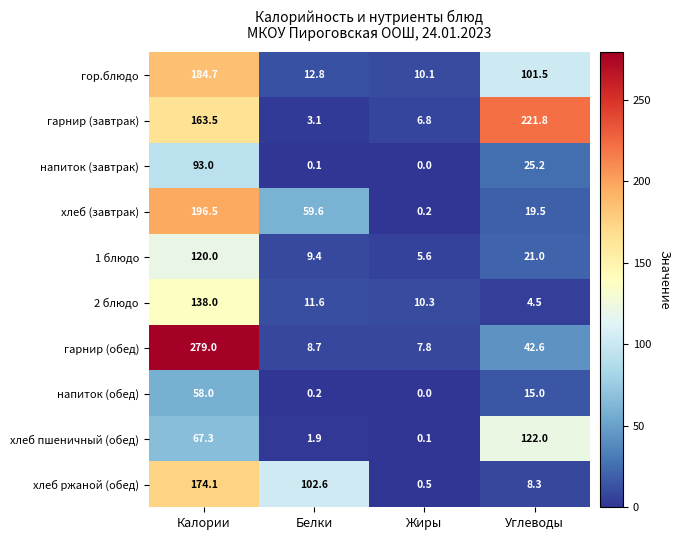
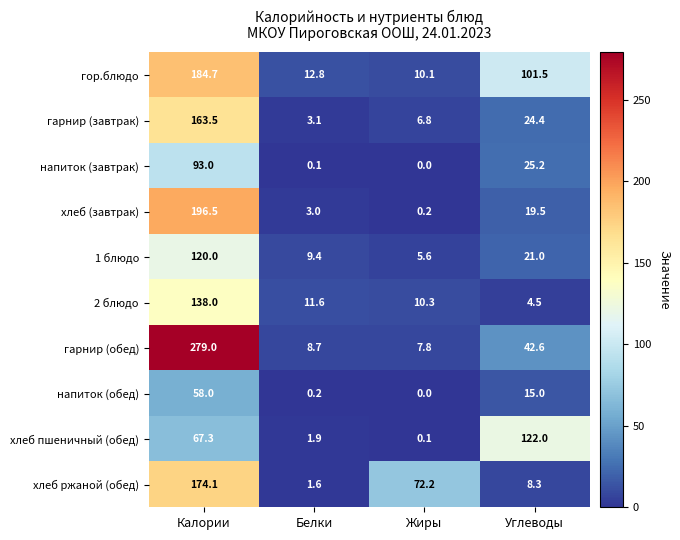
гарнир (завтрак), Углеводы: 221.8 -> 24.4
хлеб (завтрак), Белки: 59.6 -> 3.0
хлеб ржаной (обед), Белки: 102.6 -> 1.6
хлеб ржаной (обед), Жиры: 0.5 -> 72.2
